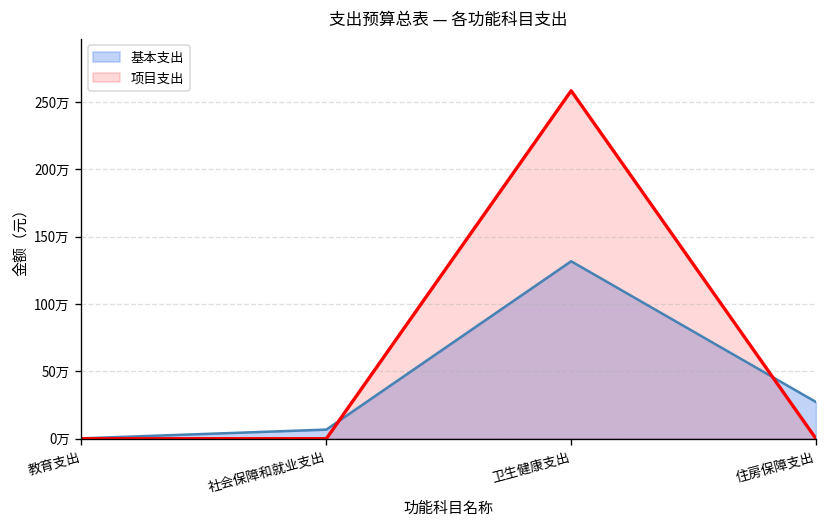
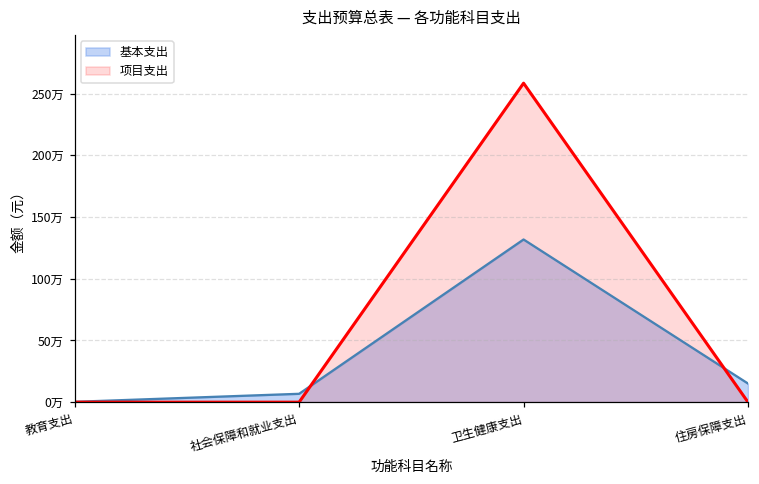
基本支出, 住房保障支出: 27万 -> 15万
